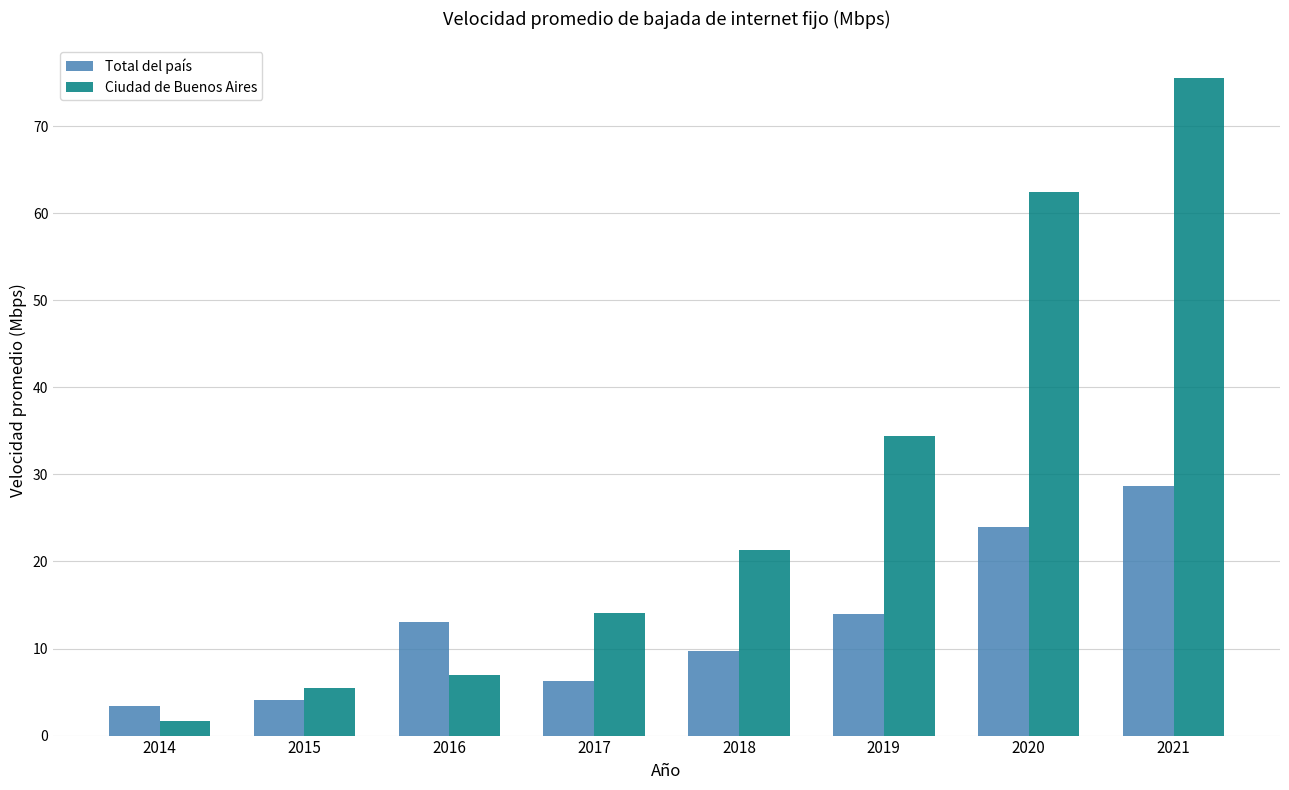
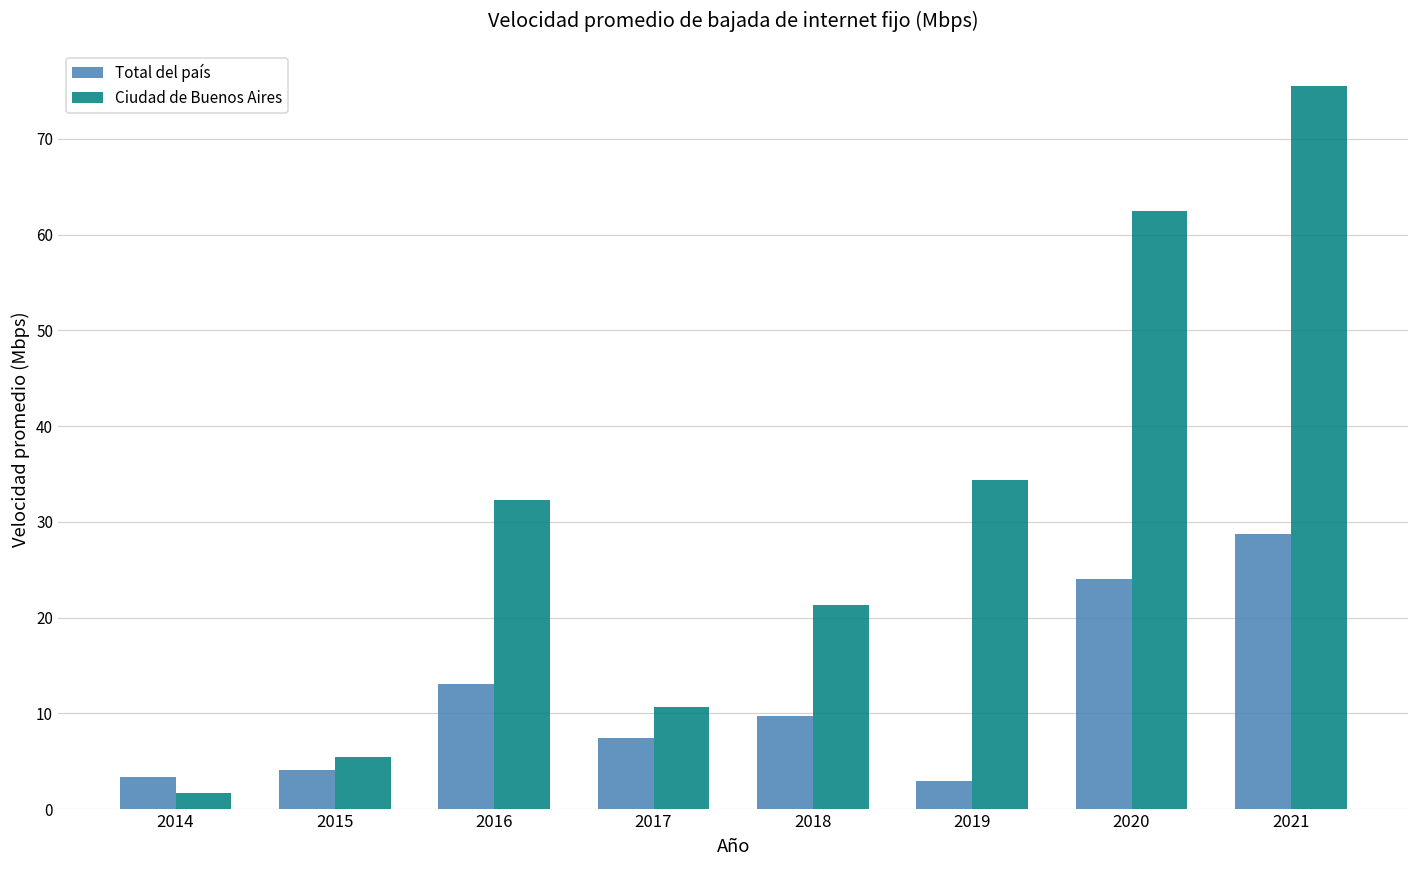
Ciudad de Buenos Aires, 2016: 7 -> 32
Total del país, 2017: 6 -> 7
Ciudad de Buenos Aires, 2017: 14 -> 11
Total del país, 2019: 14 -> 3
